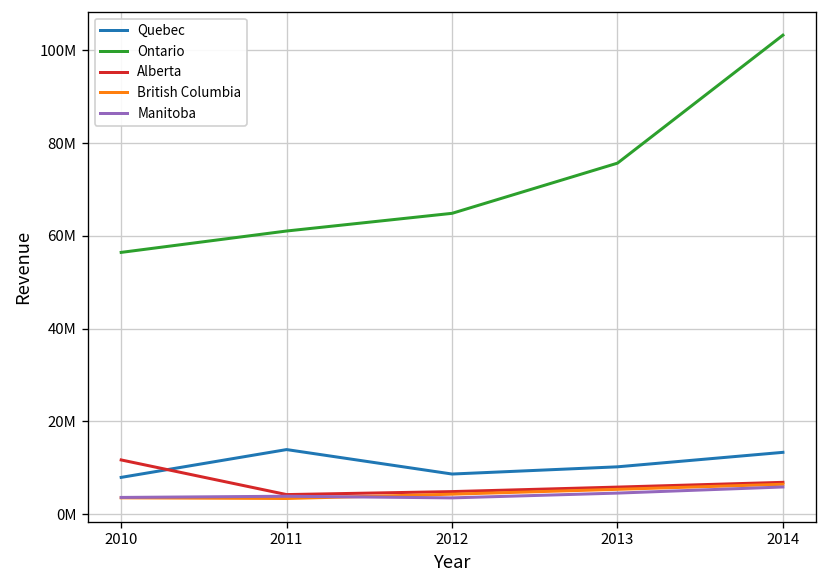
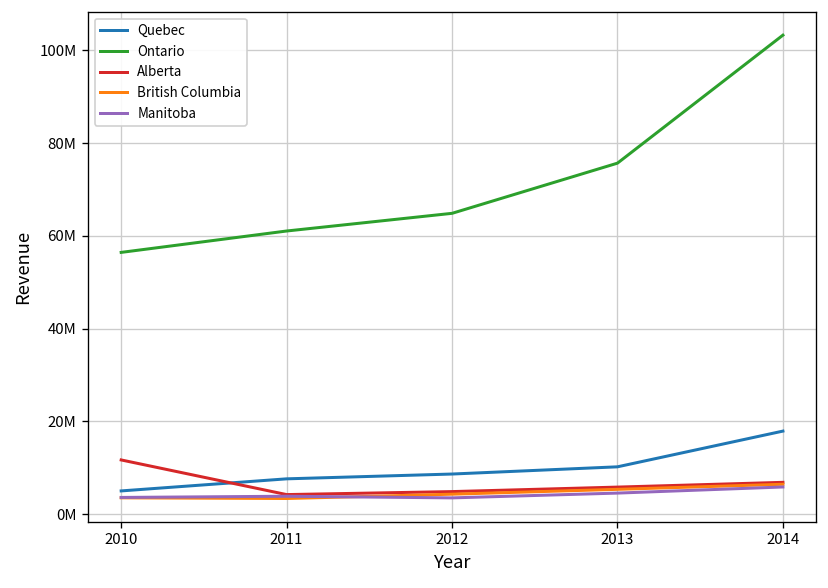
Quebec, 2010: 8000000 -> 5000000
Quebec, 2011: 14000000 -> 8000000
Quebec, 2014: 13000000 -> 18000000
